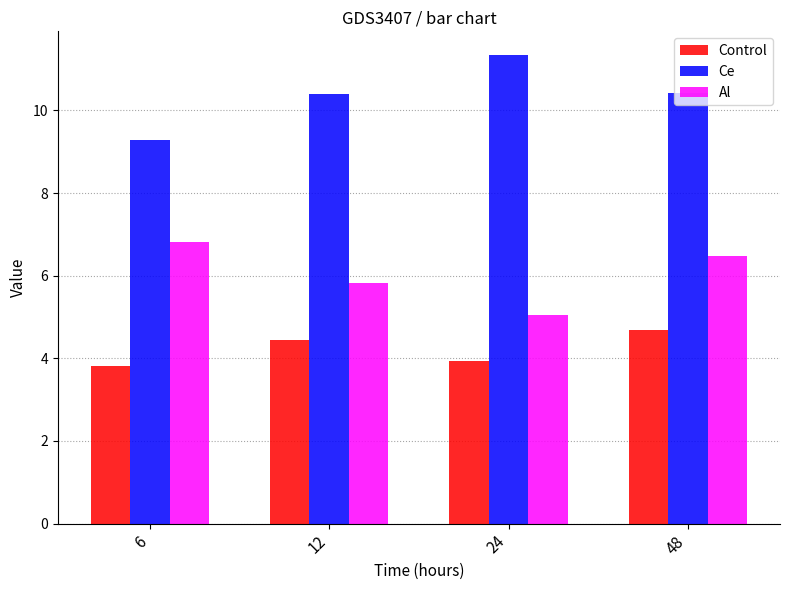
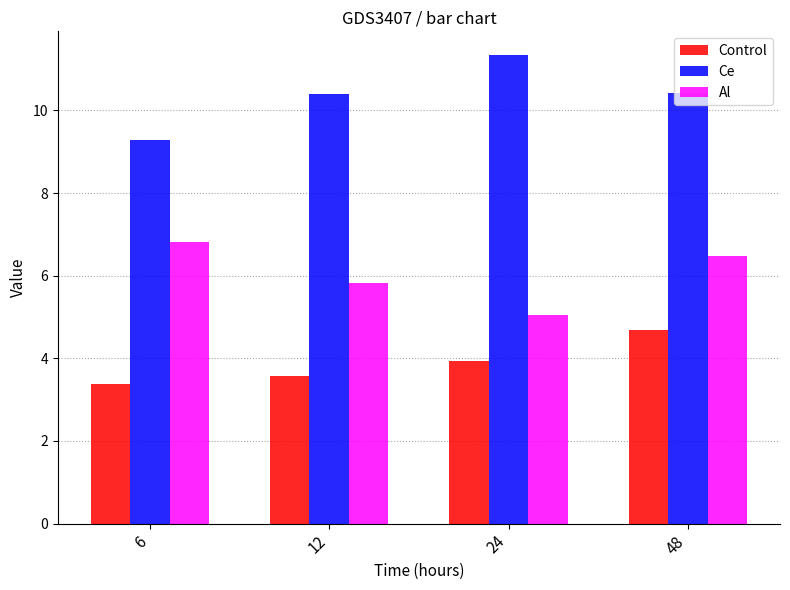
Control, 6: 3.8 -> 3.4
Control, 12: 4.4 -> 3.6
